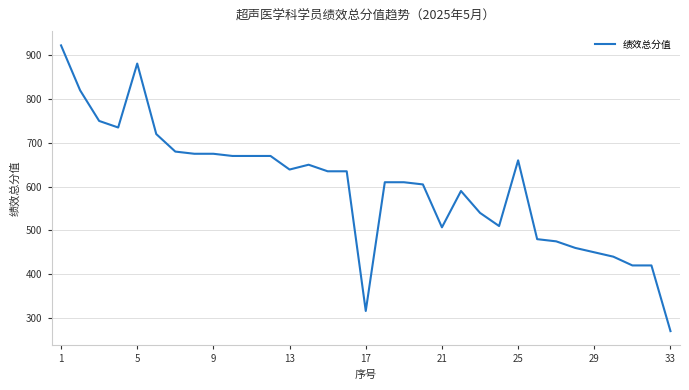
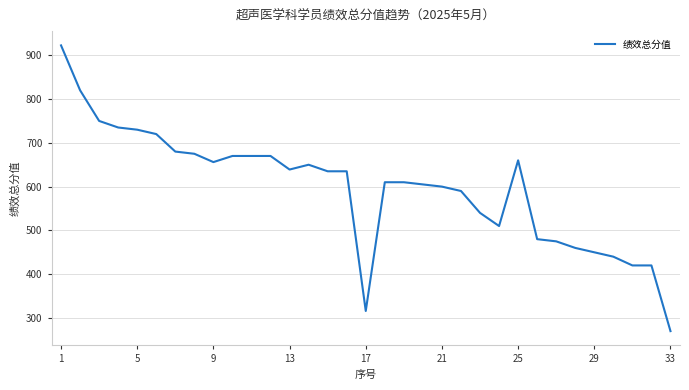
5: 880 -> 730
9: 680 -> 660
21: 510 -> 600
